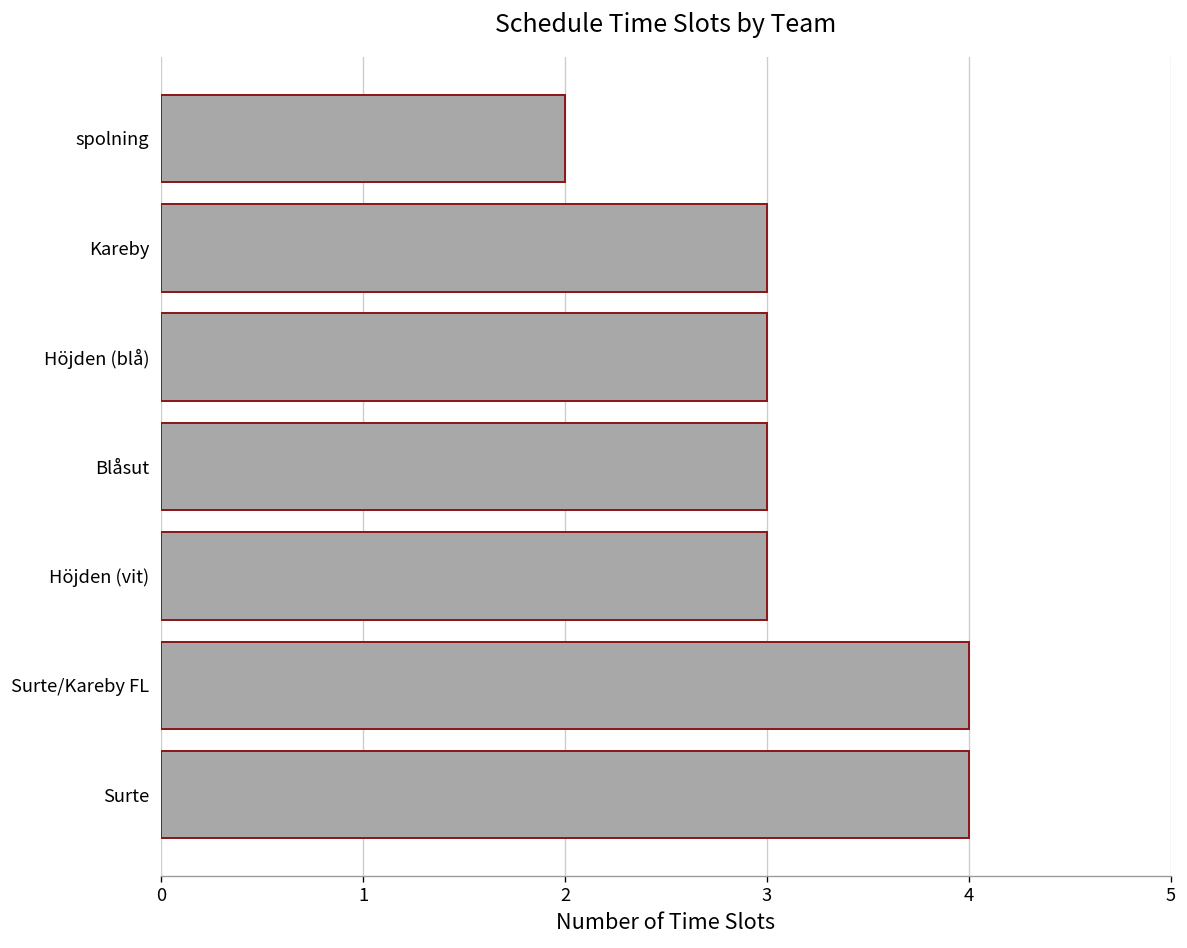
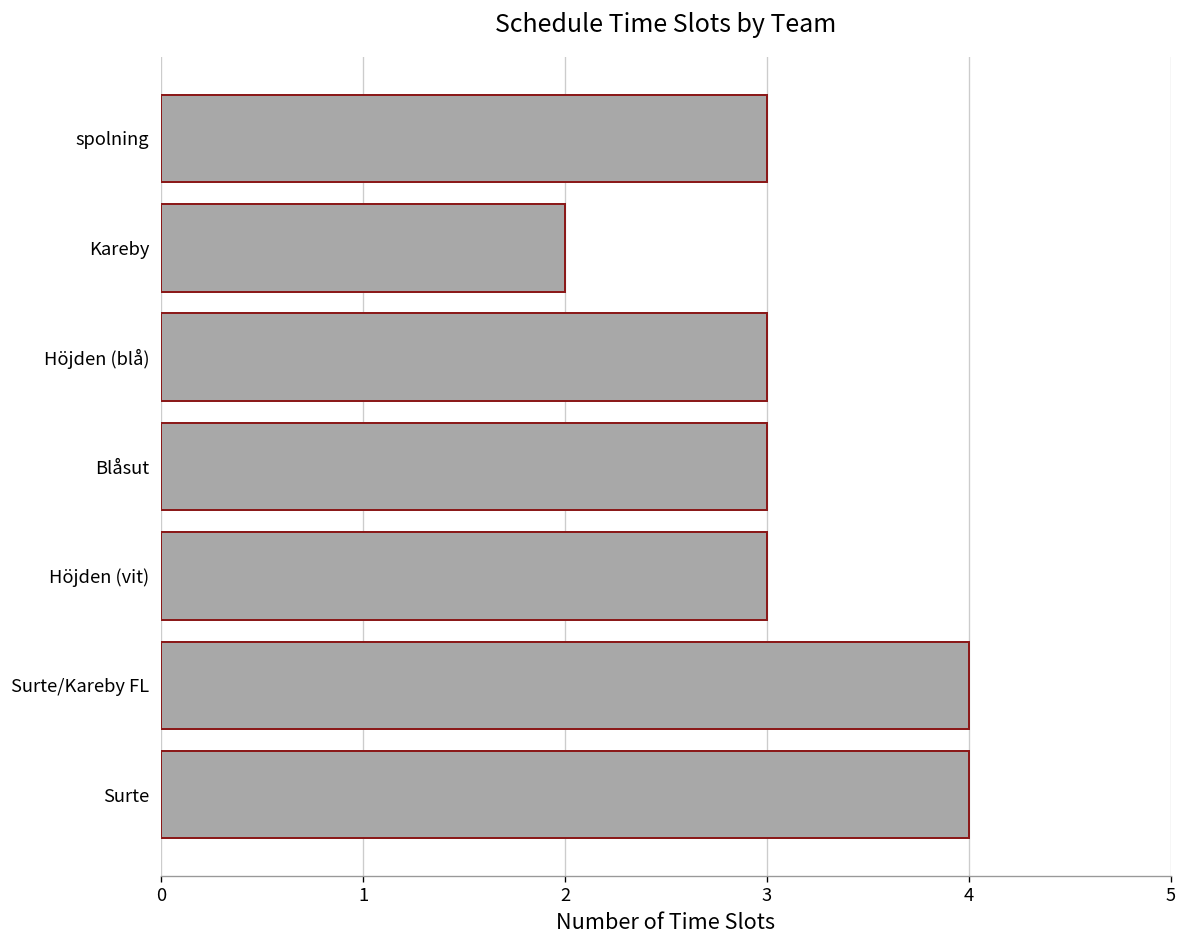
spolning: 2 -> 3
Kareby: 3 -> 2
